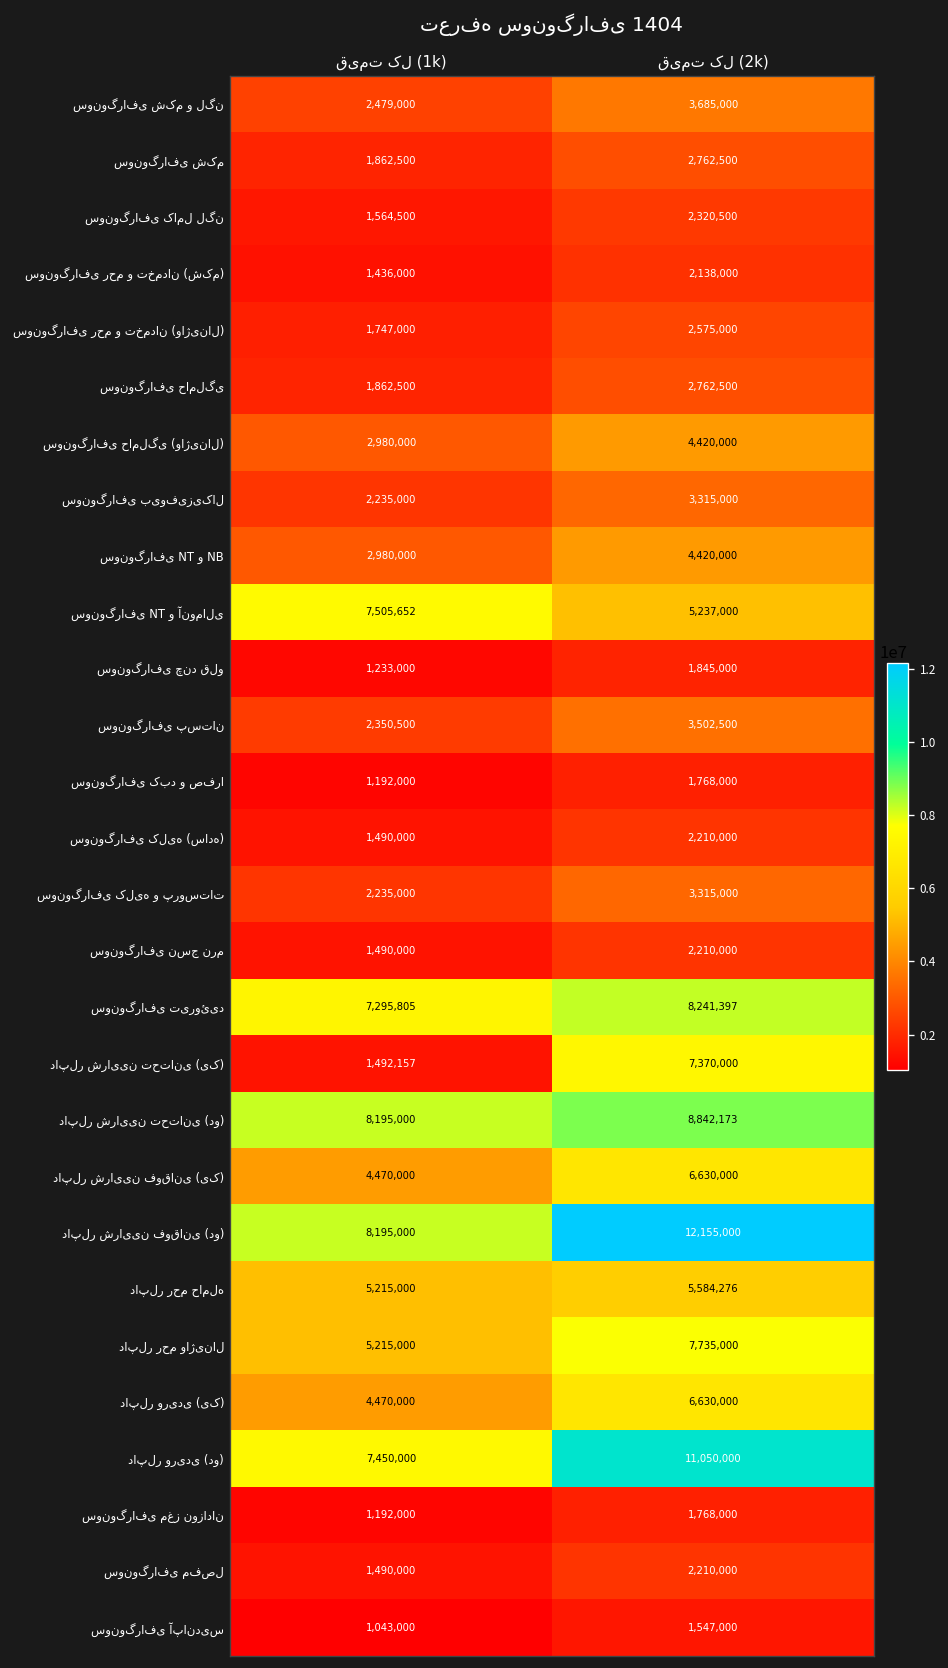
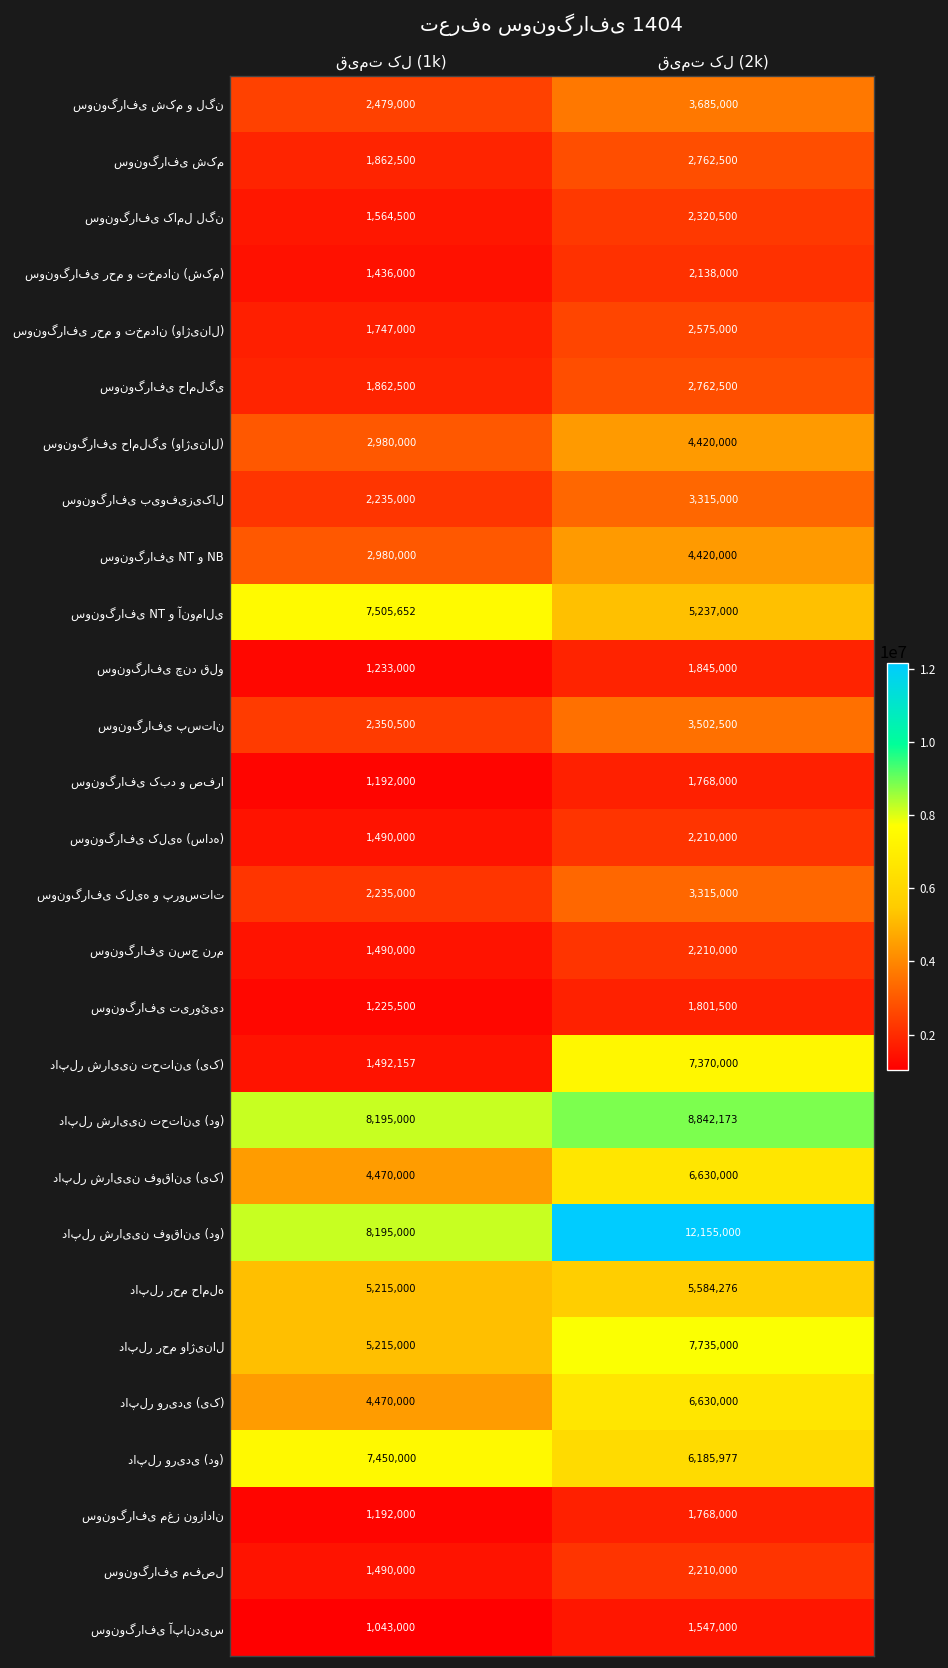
سونوگرافی تیروئید, قیمت کل (1k): 7,295,805 -> 1,225,500
سونوگرافی تیروئید, قیمت کل (2k): 8,241,397 -> 1,801,500
داپلر وریدی (دو), قیمت کل (2k): 11,050,000 -> 6,185,977
